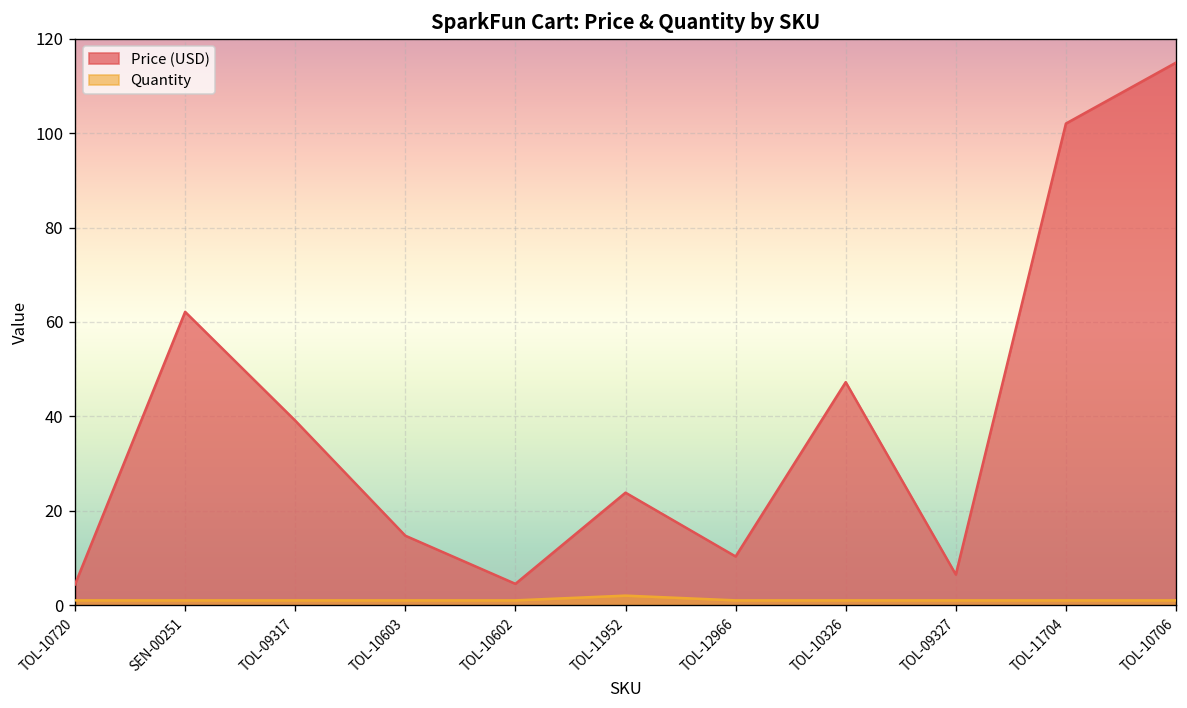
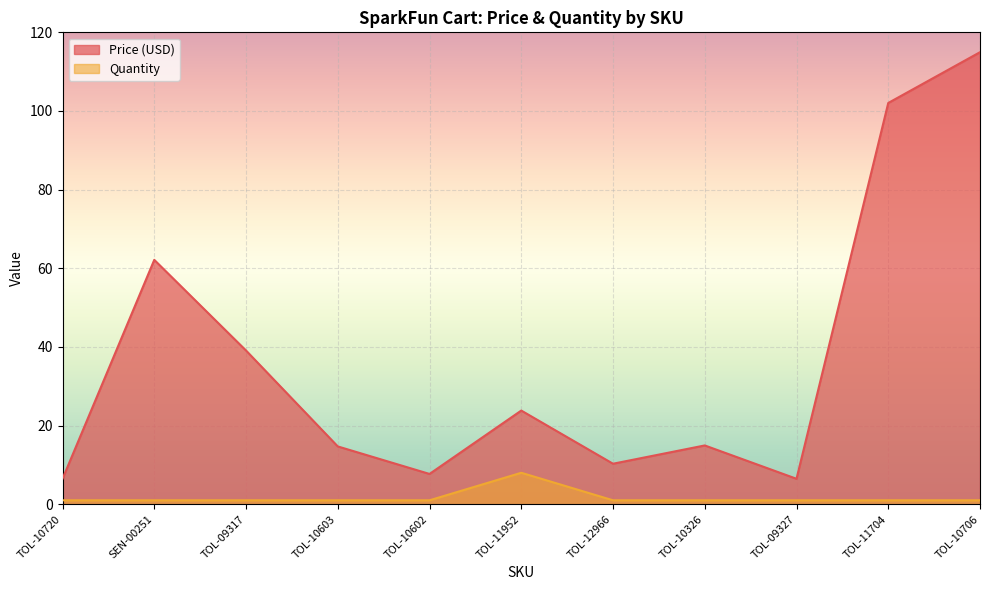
Price (USD), TOL-10720: 4 -> 6
Price (USD), TOL-10602: 5 -> 8
Quantity, TOL-11952: 2 -> 8
Price (USD), TOL-10326: 47 -> 15
